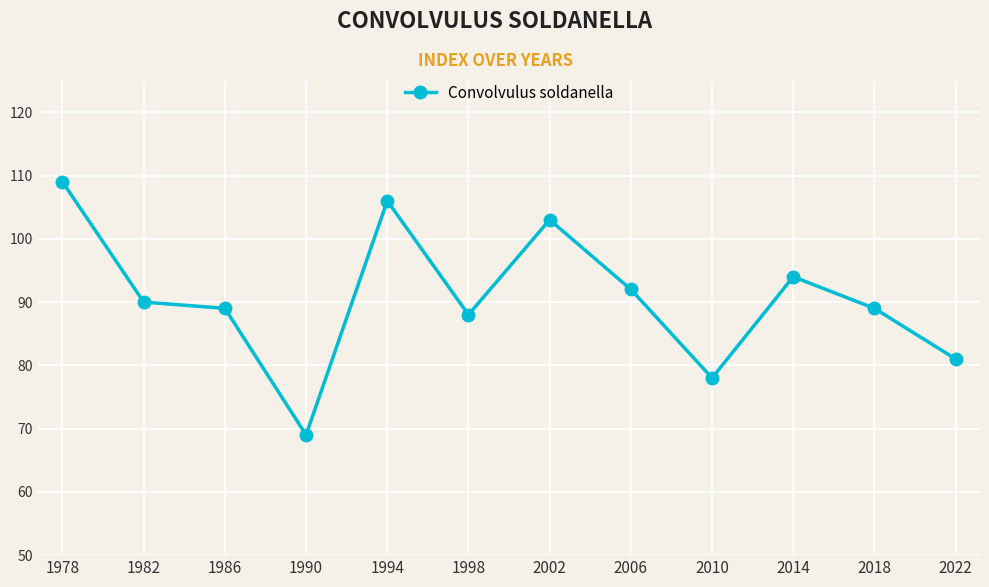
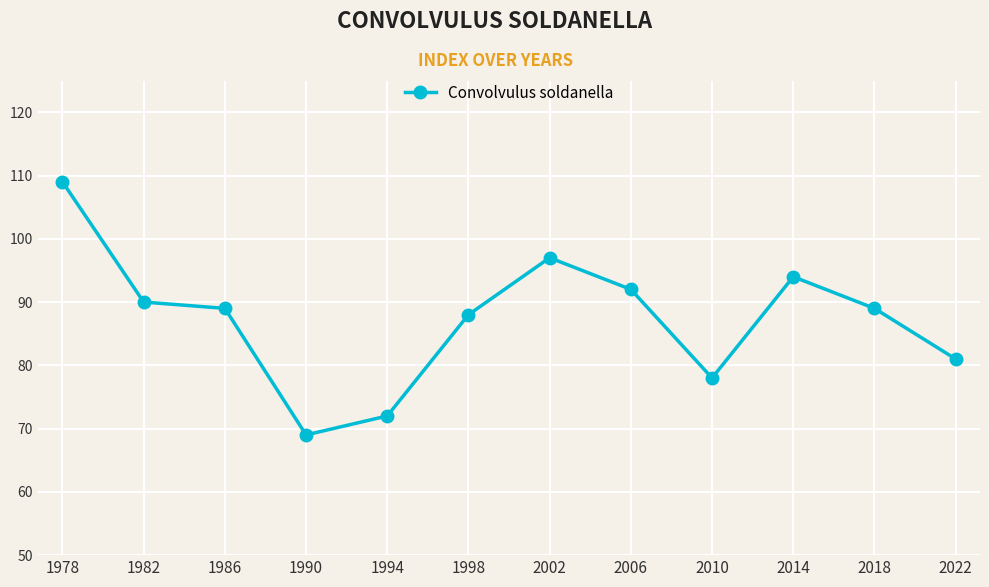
1994: 106 -> 72
2002: 103 -> 97
